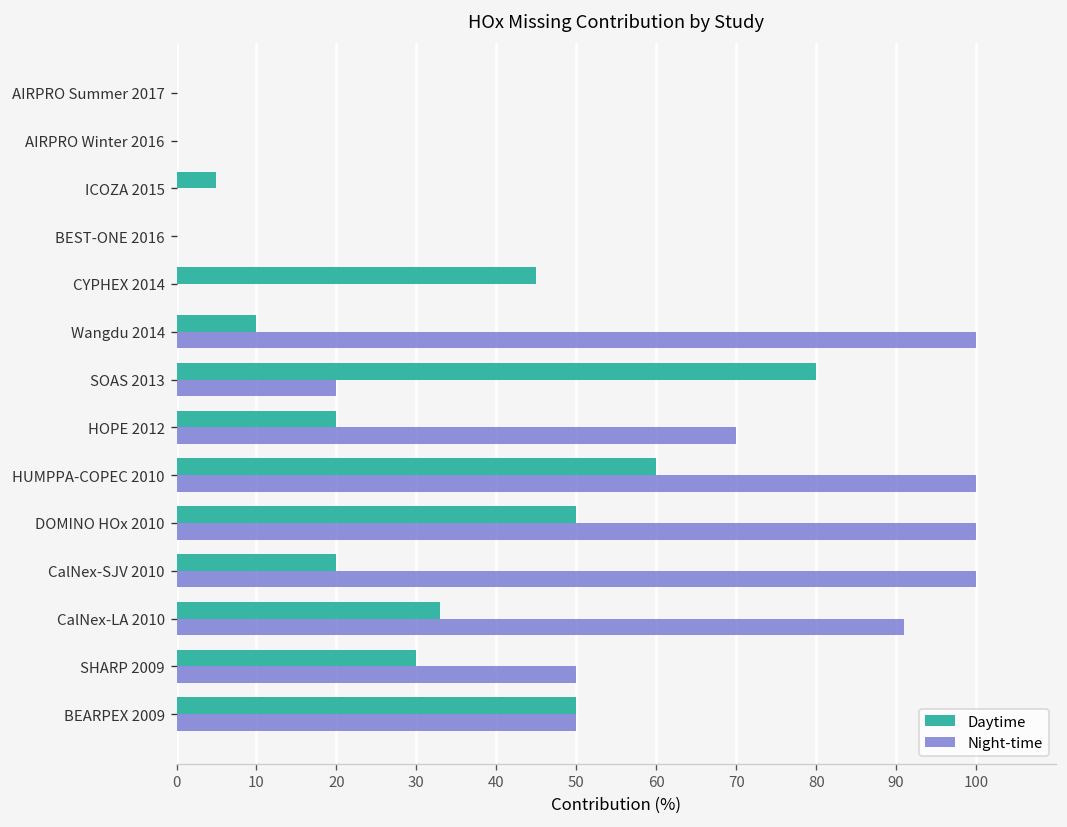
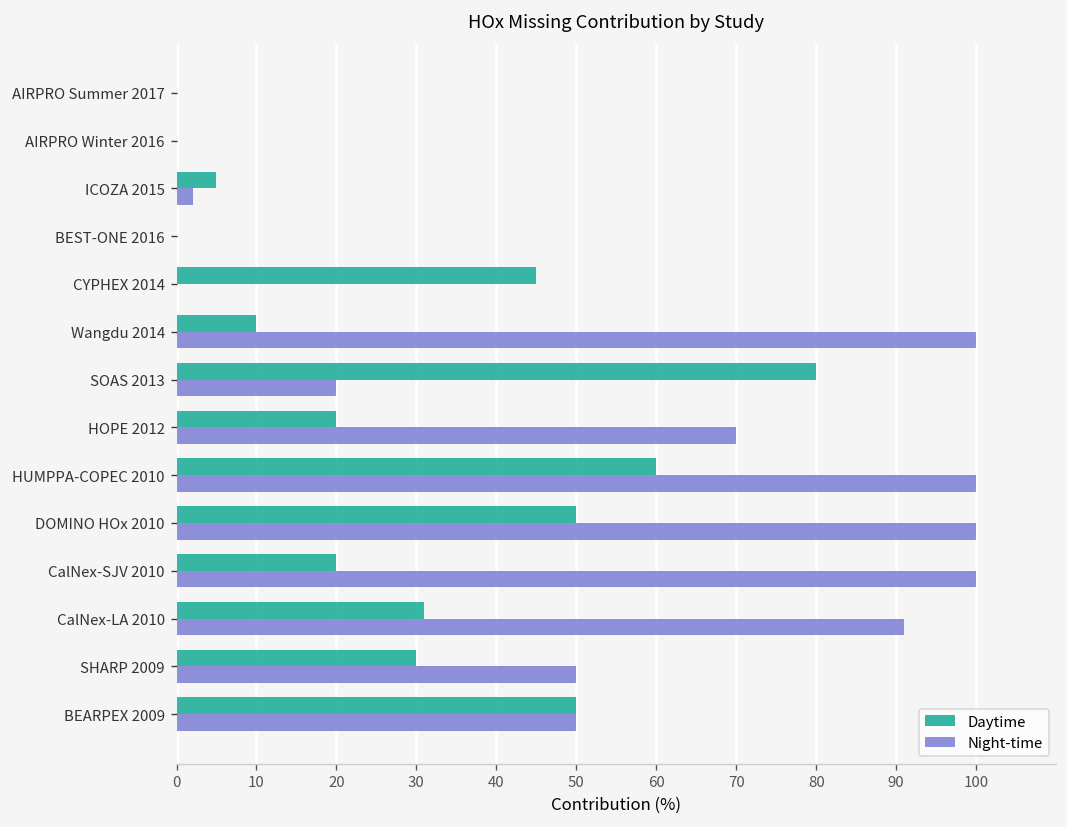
Night-time, ICOZA 2015: 0 -> 2
Daytime, CalNex-LA 2010: 33 -> 31
